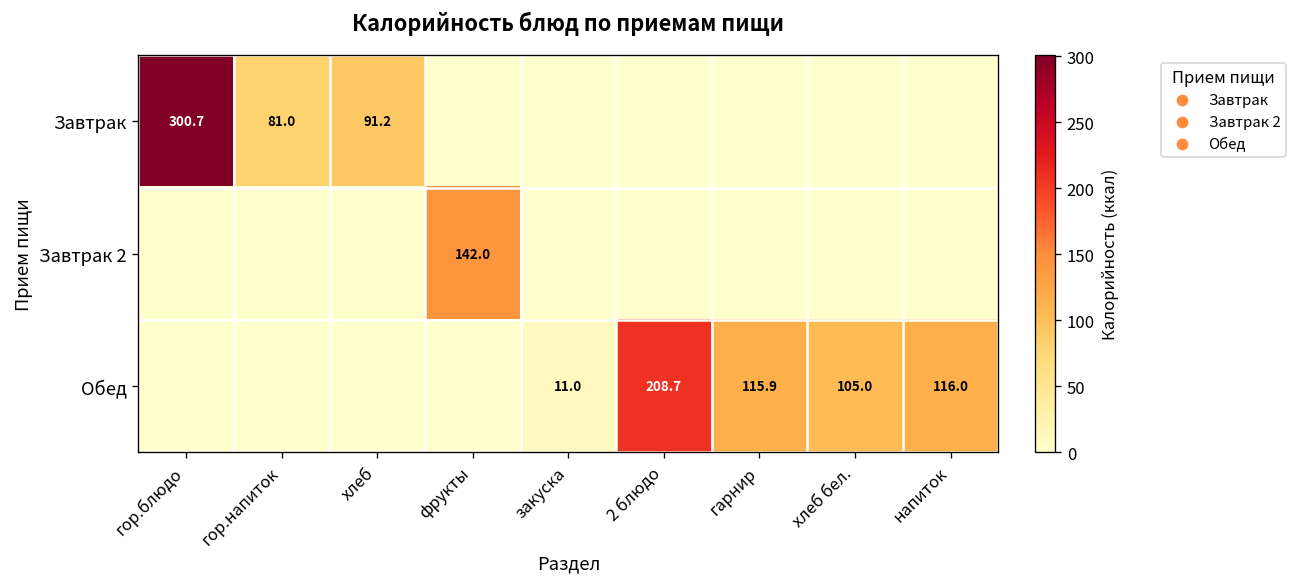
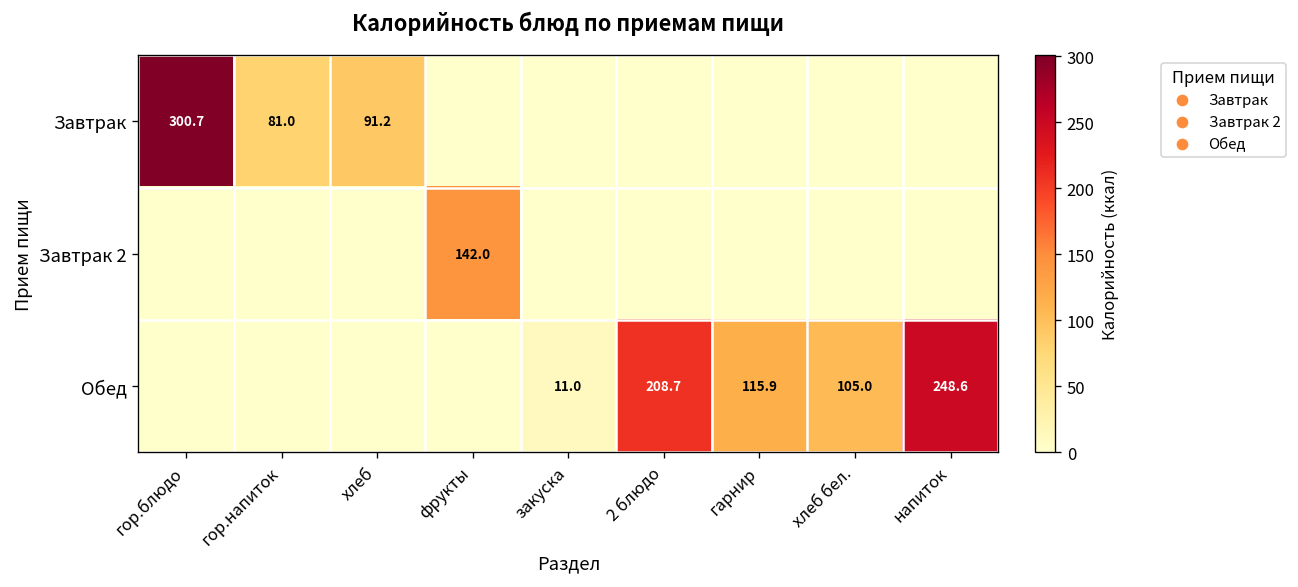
Обед, напиток: 116.0 -> 248.6
